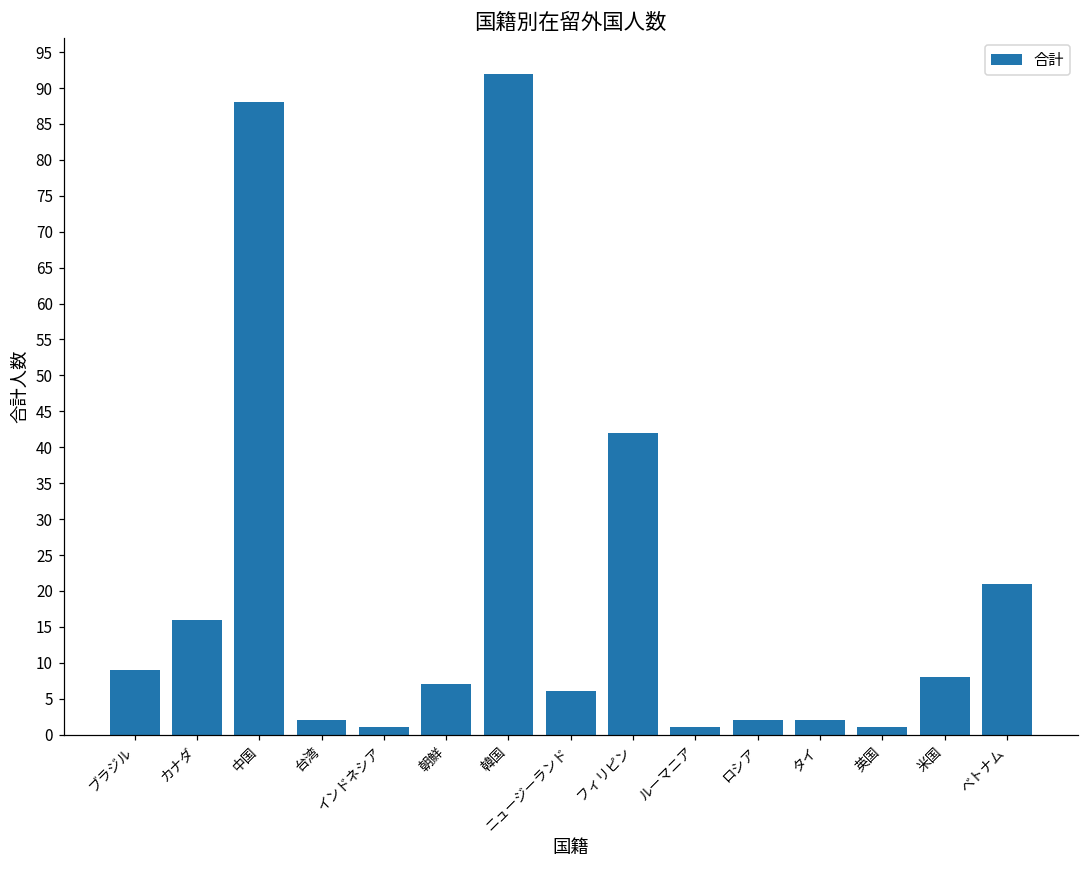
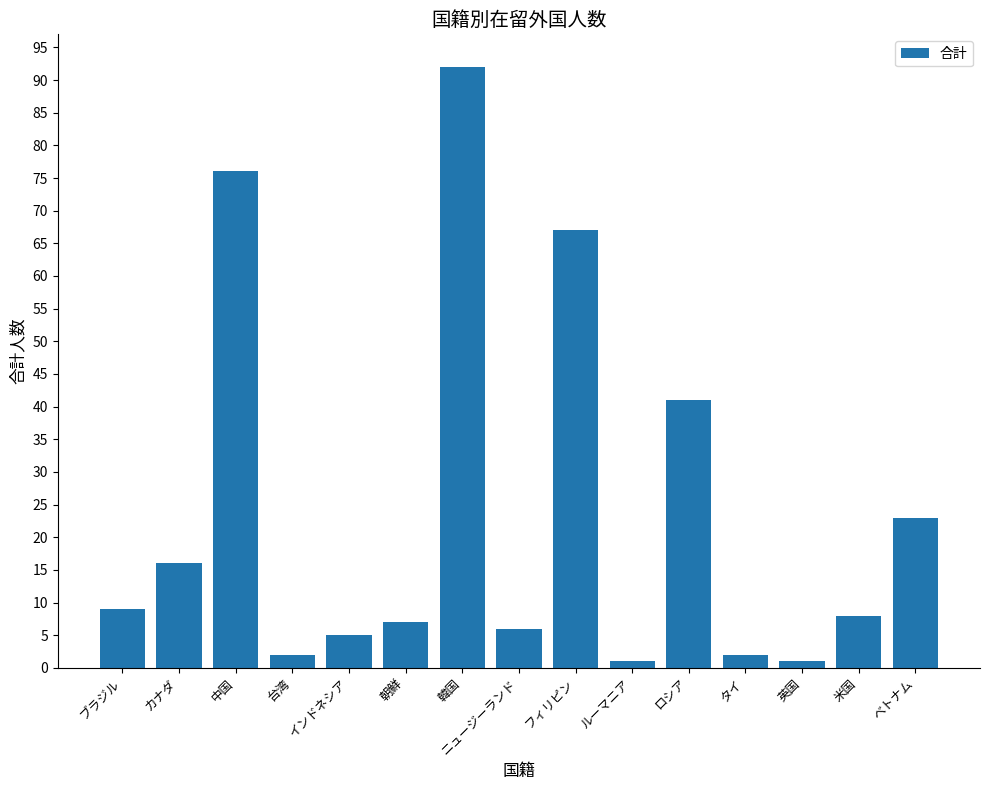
中国: 88 -> 76
インドネシア: 1 -> 5
フィリピン: 42 -> 67
ロシア: 2 -> 41
ベトナム: 21 -> 23
